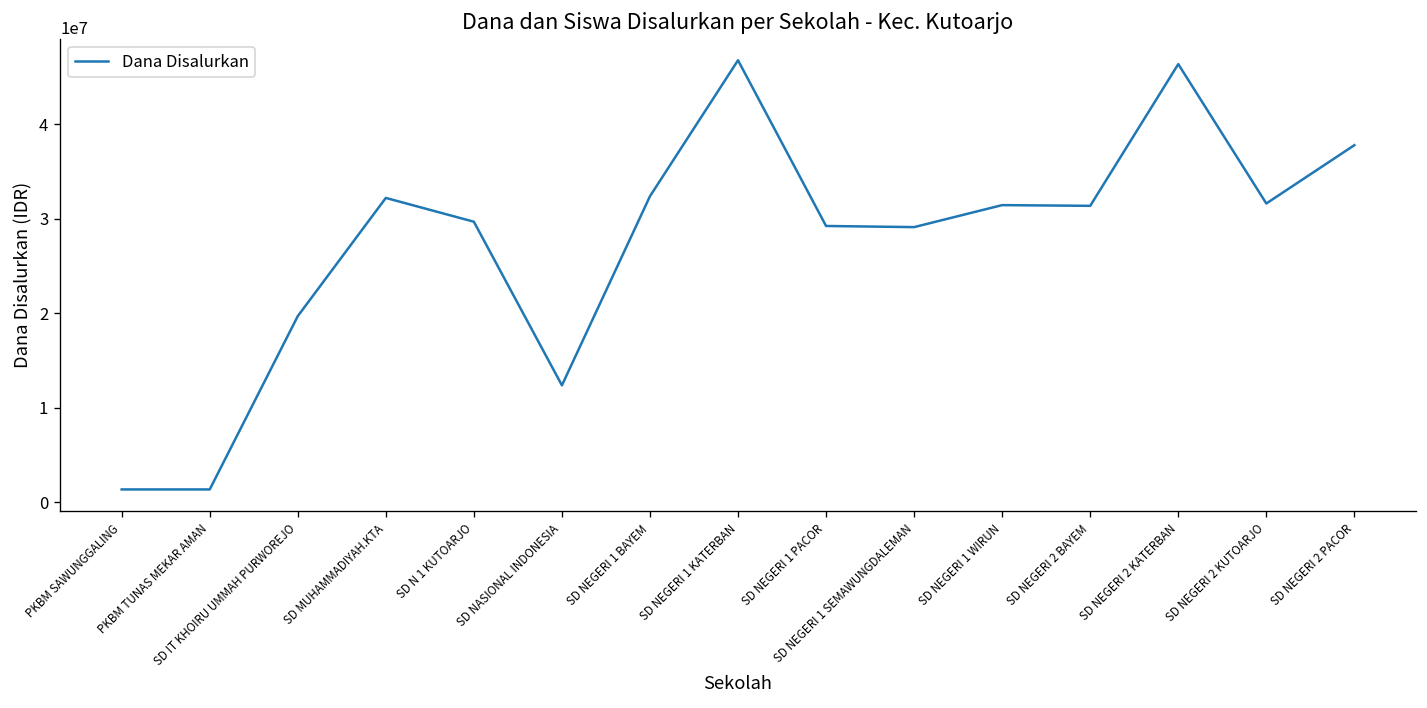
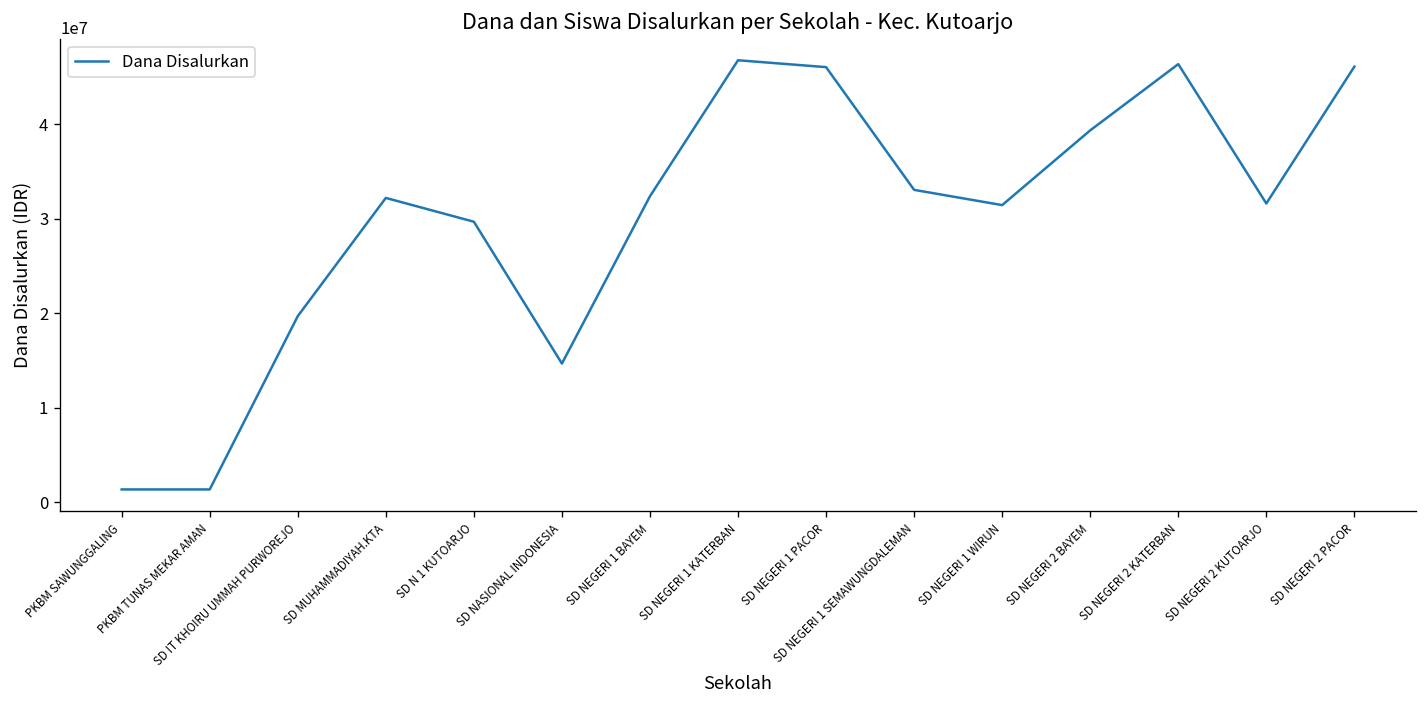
SD NASIONAL INDONESIA: 12000000 -> 15000000
SD NEGERI 1 PACOR: 29000000 -> 46000000
SD NEGERI 1 SEMAWUNGDALEMAN: 29000000 -> 33000000
SD NEGERI 2 BAYEM: 31000000 -> 39000000
SD NEGERI 2 PACOR: 38000000 -> 46000000
